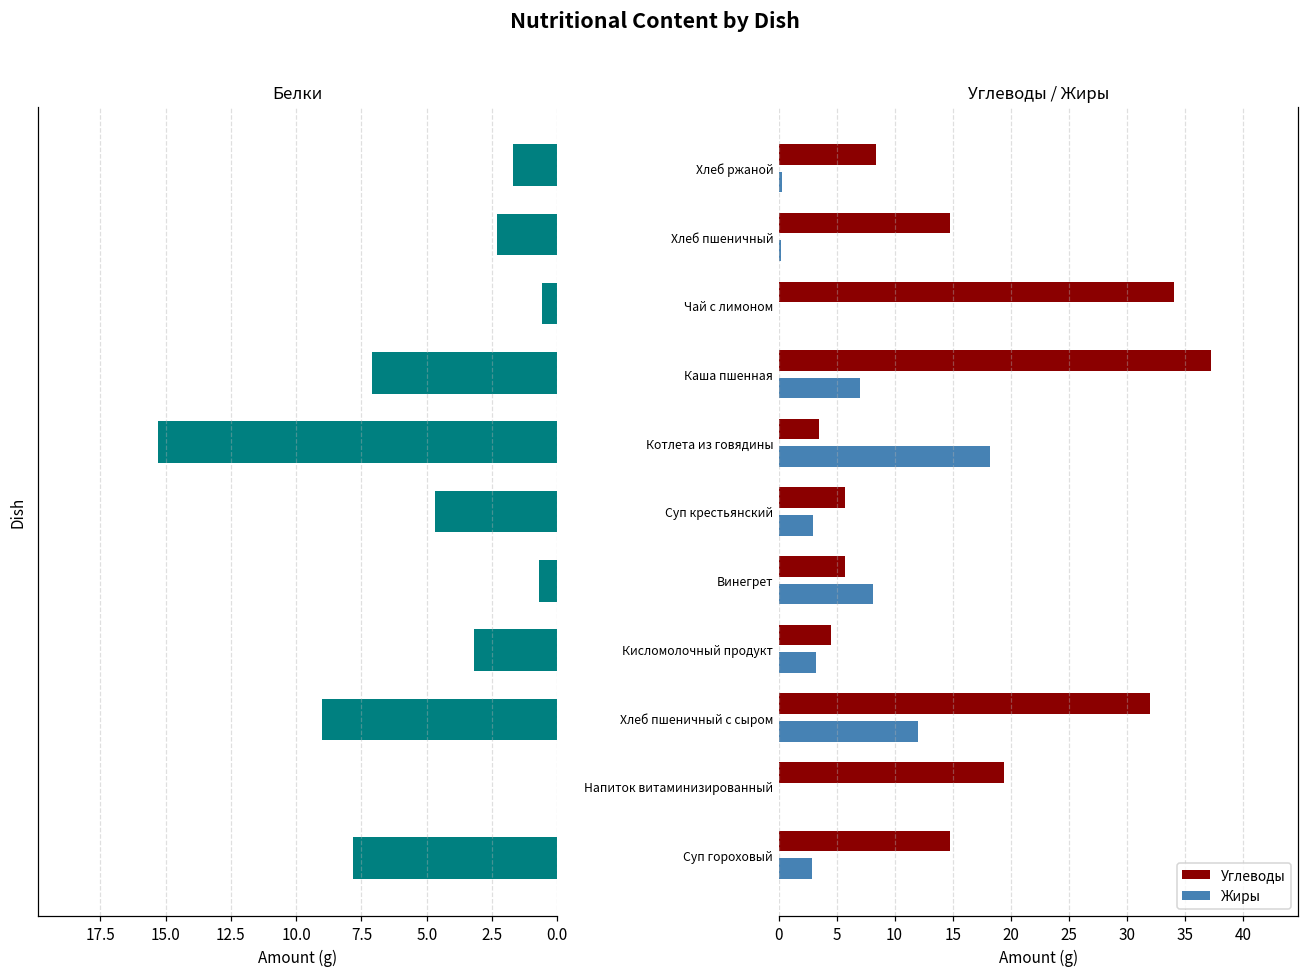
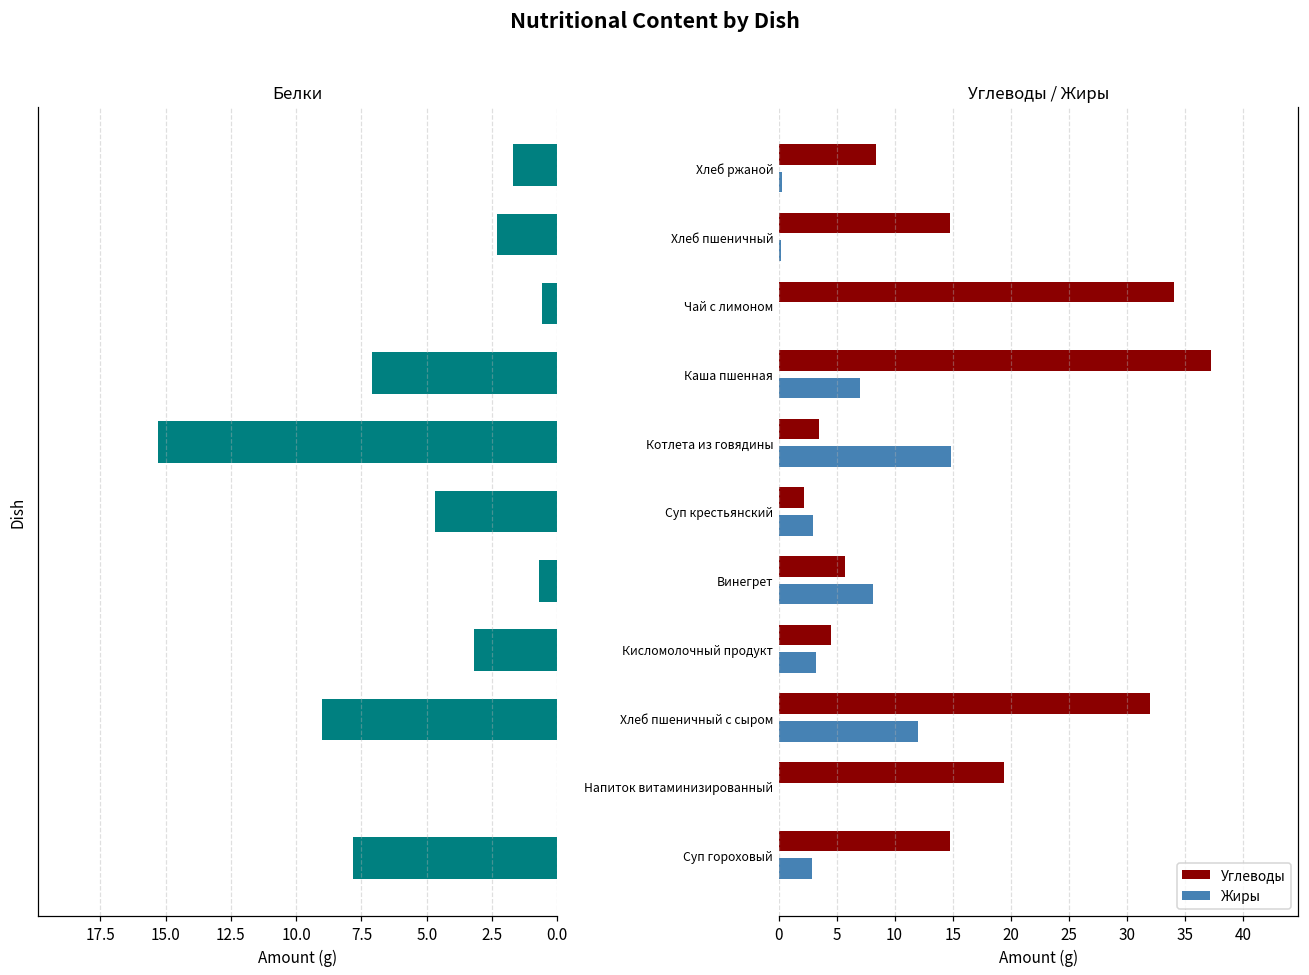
Углеводы / Жиры, Жиры, Котлета из говядины: 18.2 -> 14.9
Углеводы / Жиры, Углеводы, Суп крестьянский: 5.7 -> 2.2
